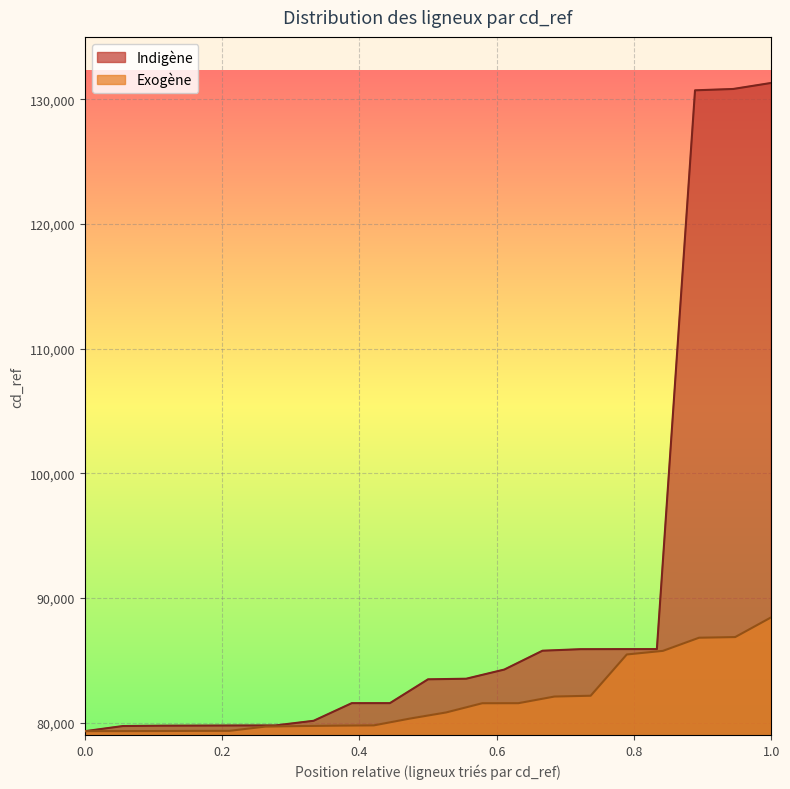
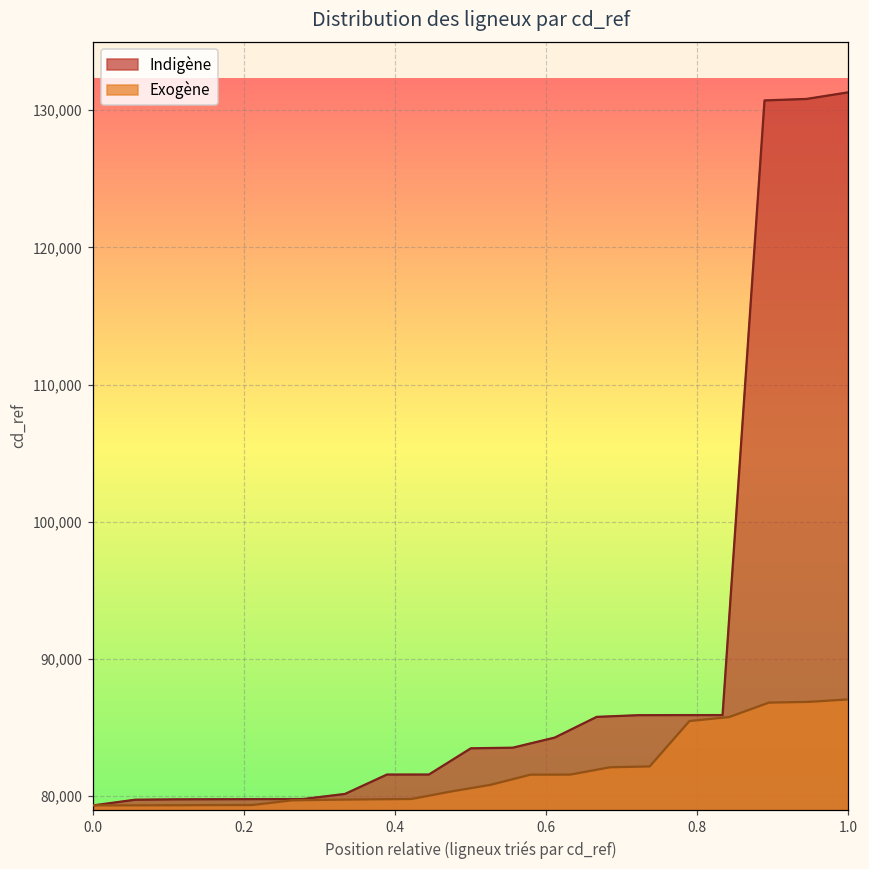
Exogène, 1.0: 88,500 -> 87,100
